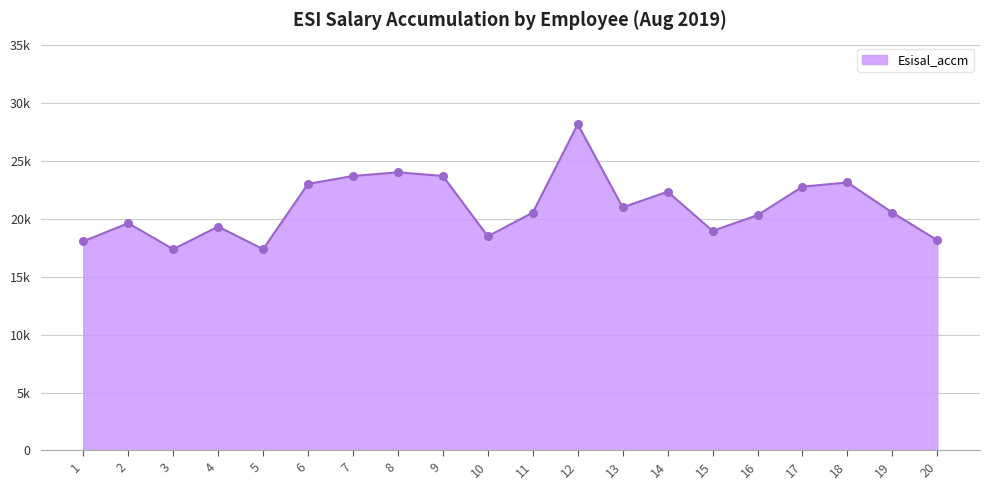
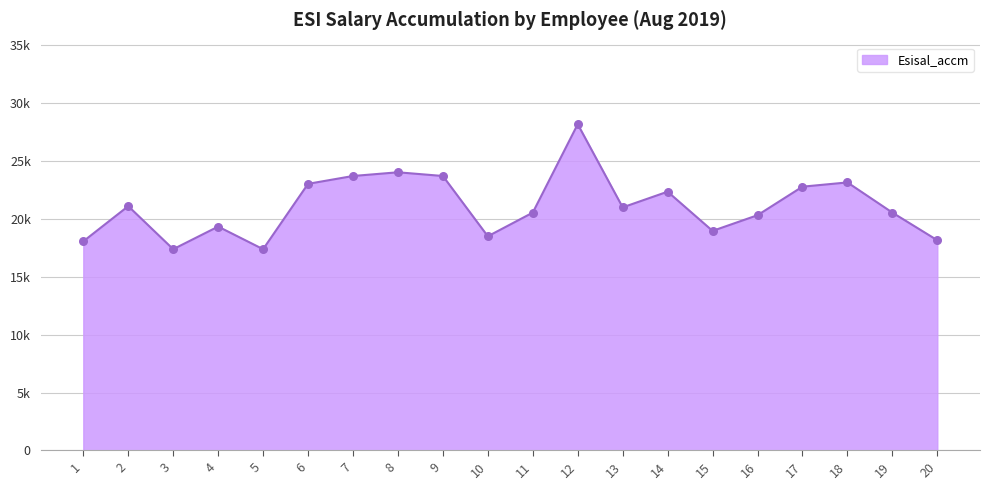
2: 19600 -> 21100
